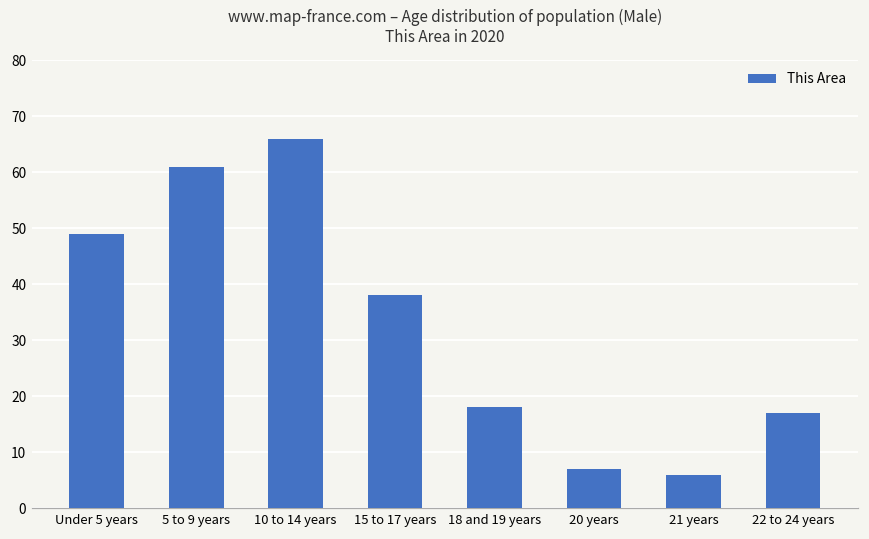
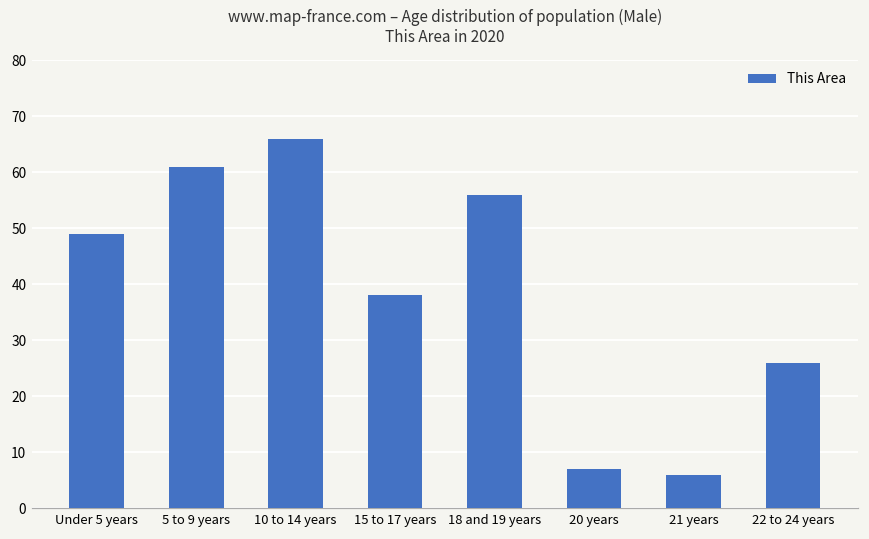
18 and 19 years: 18 -> 56
22 to 24 years: 17 -> 26
